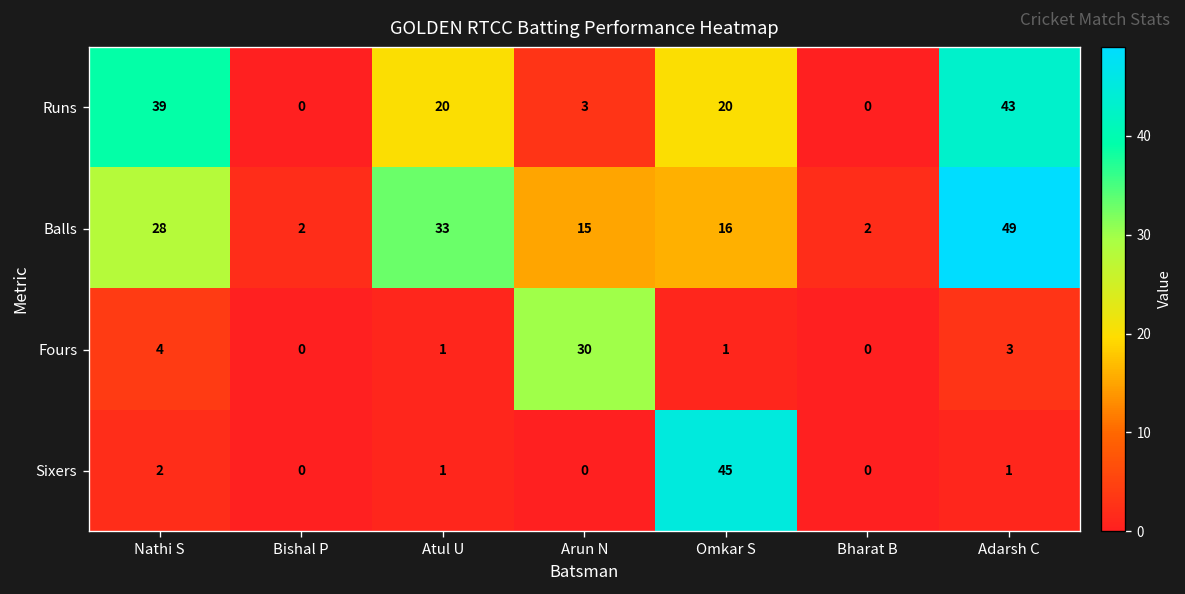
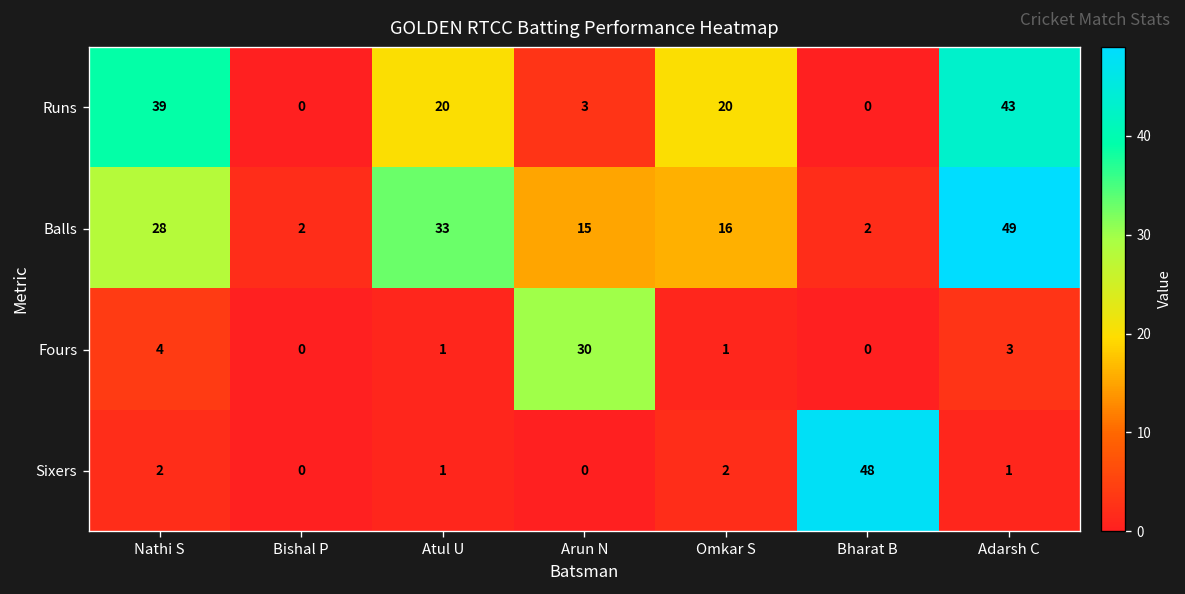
Sixers, Omkar S: 45 -> 2
Sixers, Bharat B: 0 -> 48
